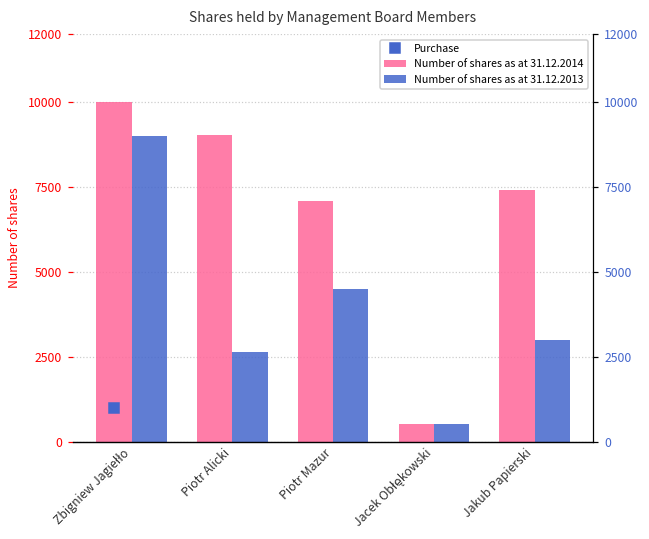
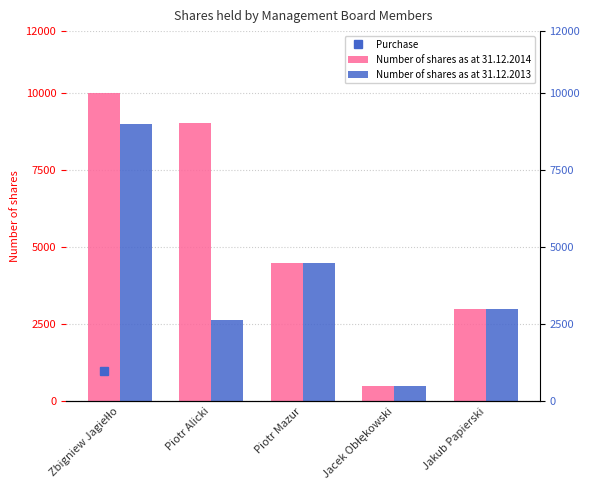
Number of shares as at 31.12.2014, Piotr Mazur: 7100 -> 4500
Number of shares as at 31.12.2014, Jakub Papierski: 7400 -> 3000
